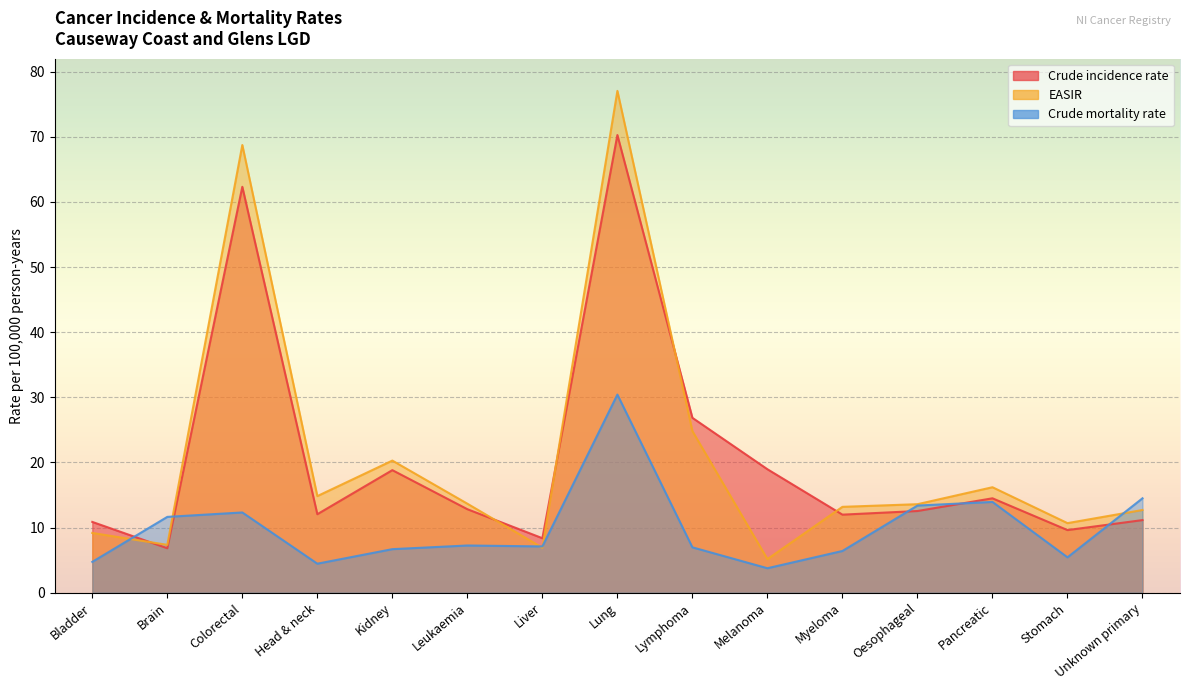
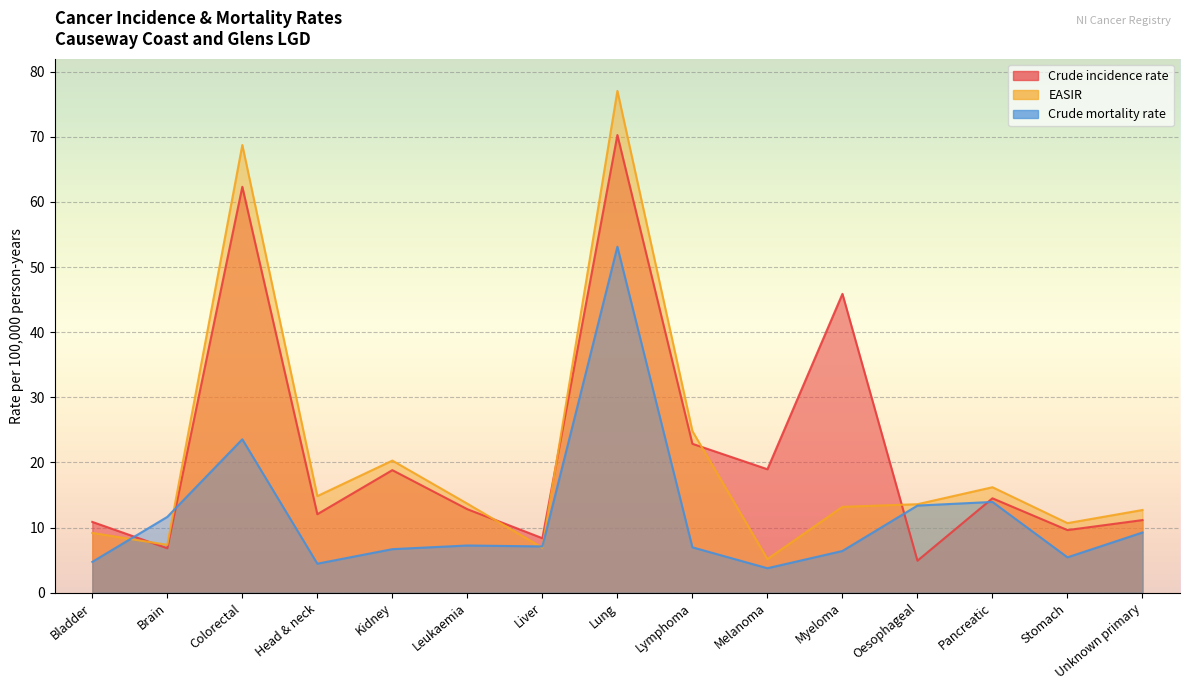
Crude mortality rate, Colorectal: 12 -> 24
Crude mortality rate, Lung: 30 -> 53
Crude incidence rate, Lymphoma: 27 -> 23
Crude incidence rate, Myeloma: 12 -> 46
Crude incidence rate, Oesophageal: 13 -> 5
Crude mortality rate, Unknown primary: 15 -> 9
